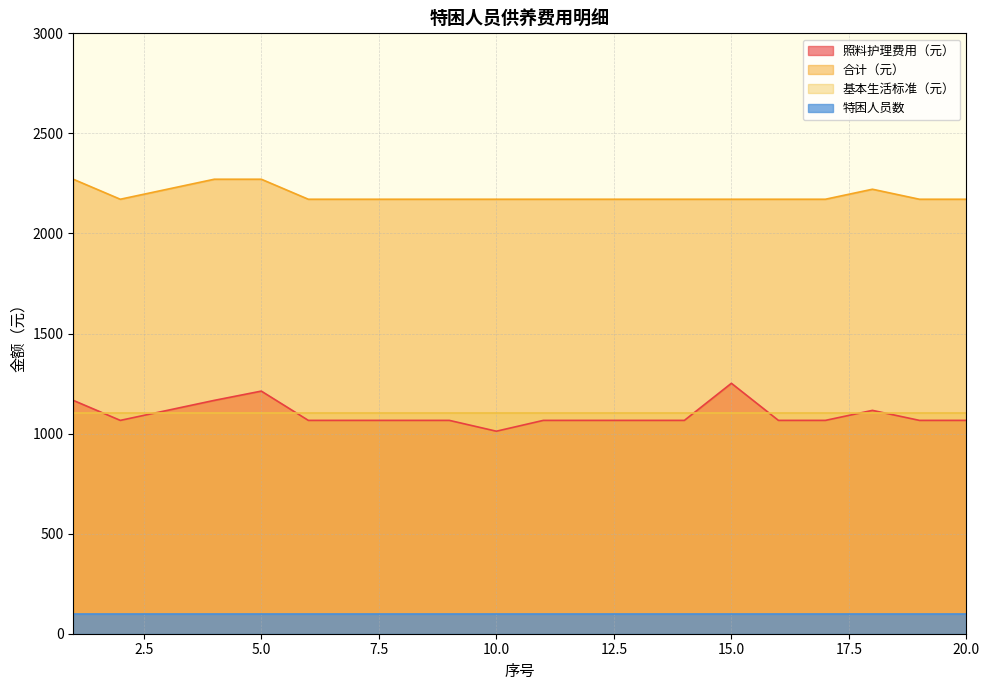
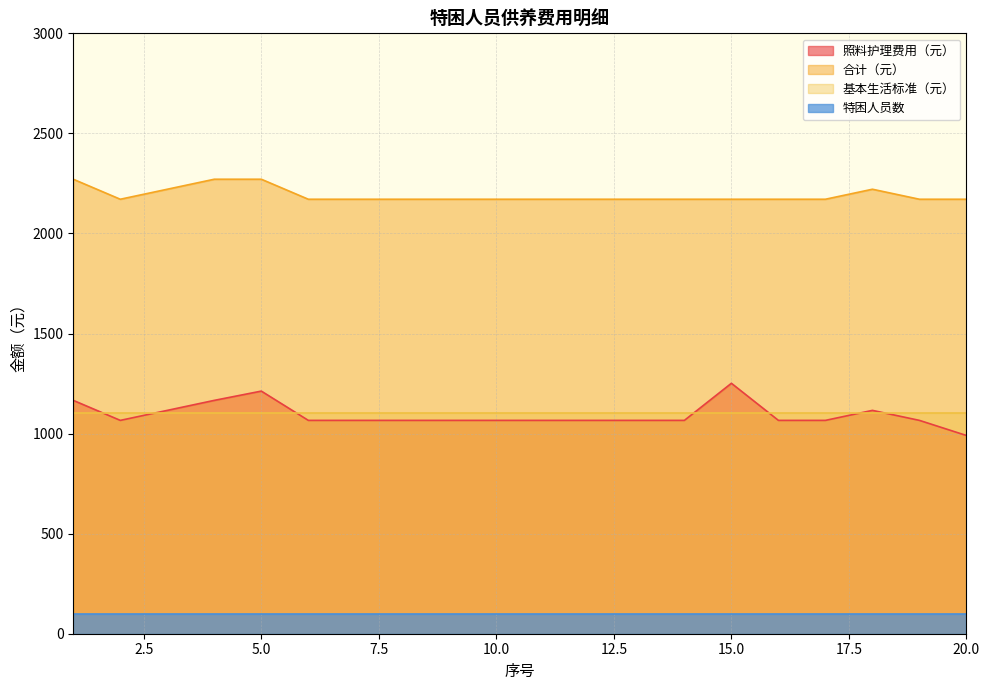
照料护理费用（元）, 10.0: 1010 -> 1070
照料护理费用（元）, 20.0: 1070 -> 990
